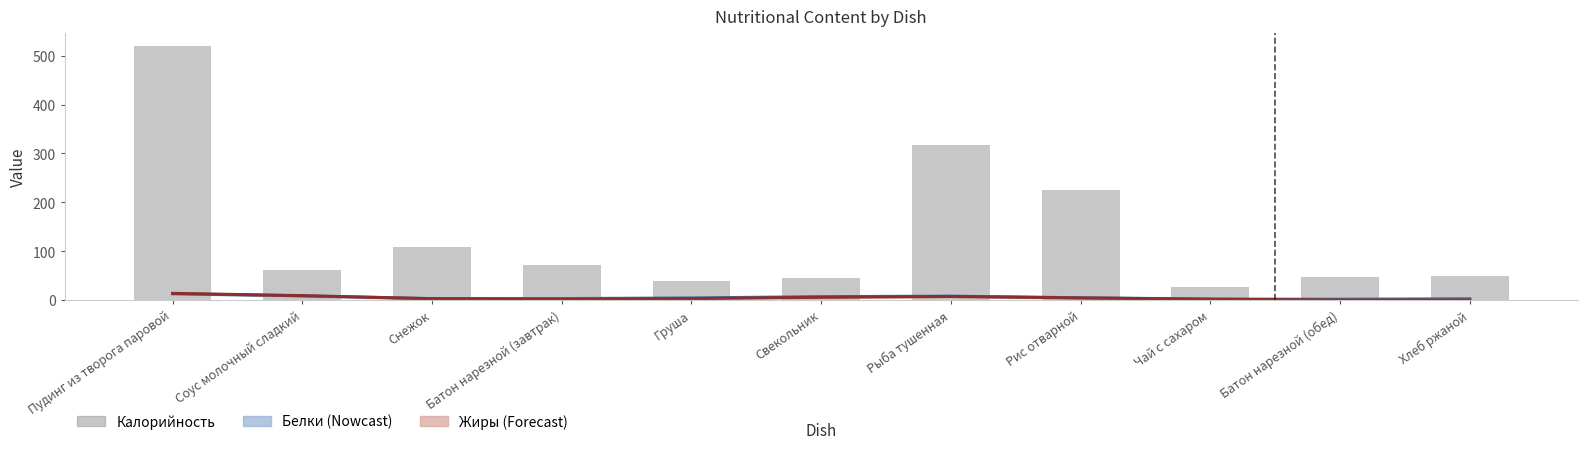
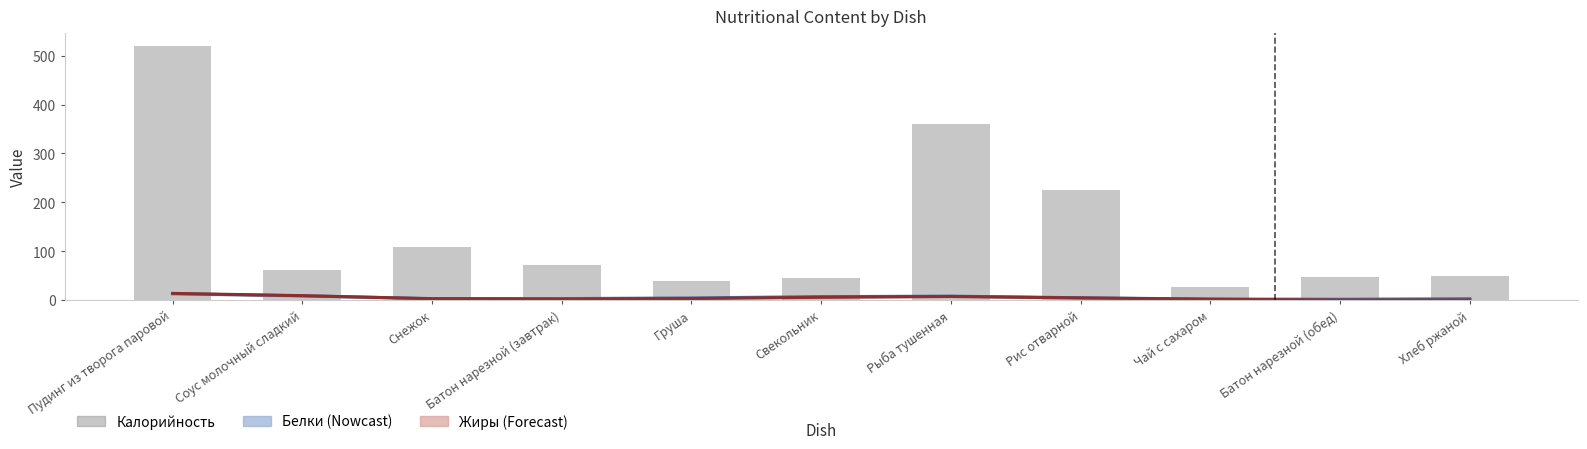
Калорийность, Рыба тушенная: 320 -> 360
